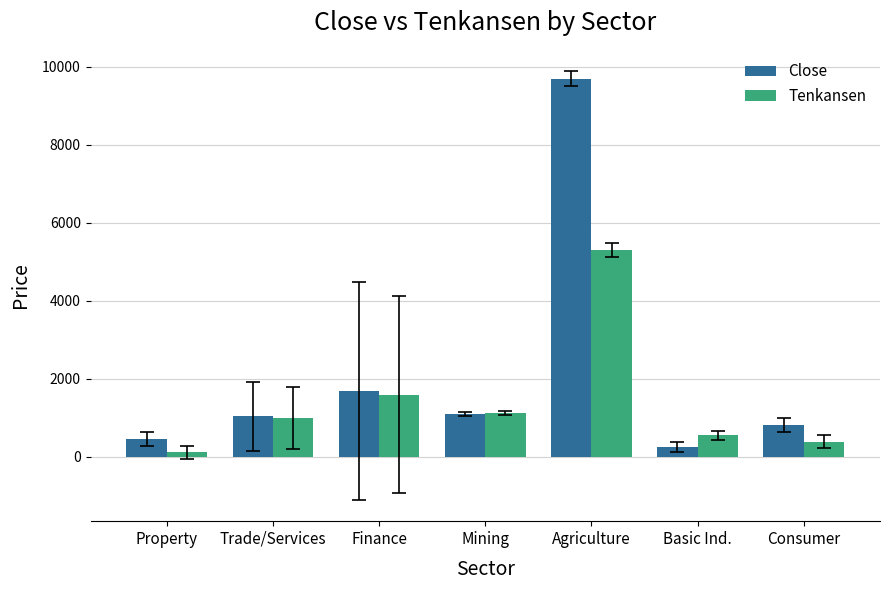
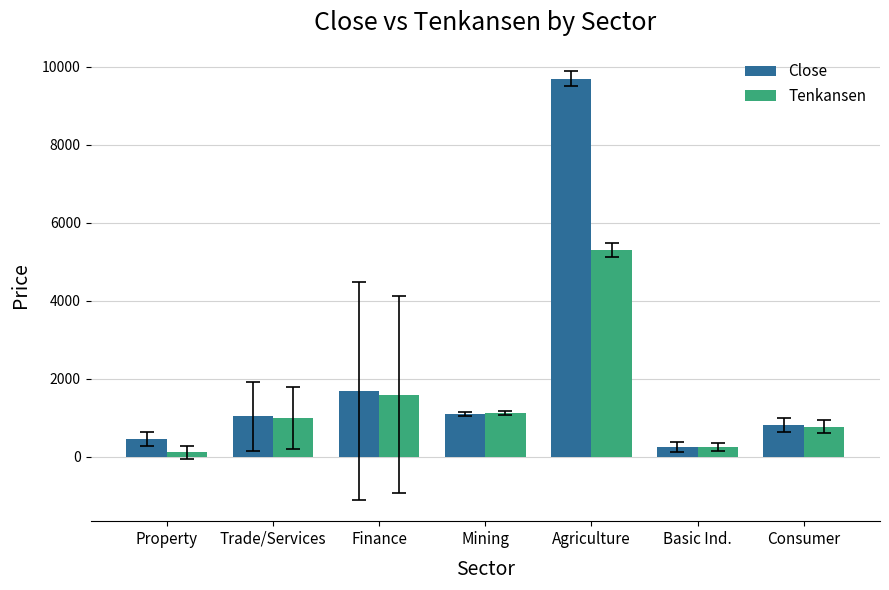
Tenkansen, Basic Ind.: 500 -> 200
Tenkansen, Consumer: 400 -> 800
